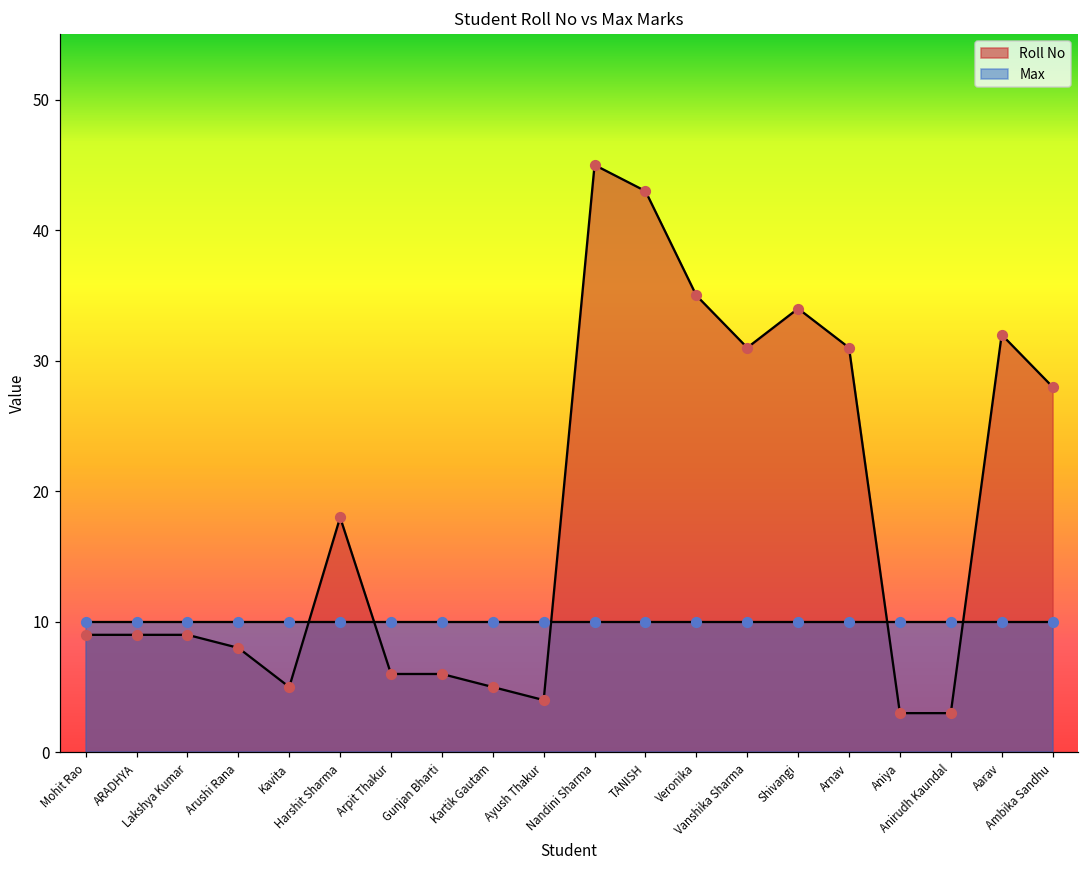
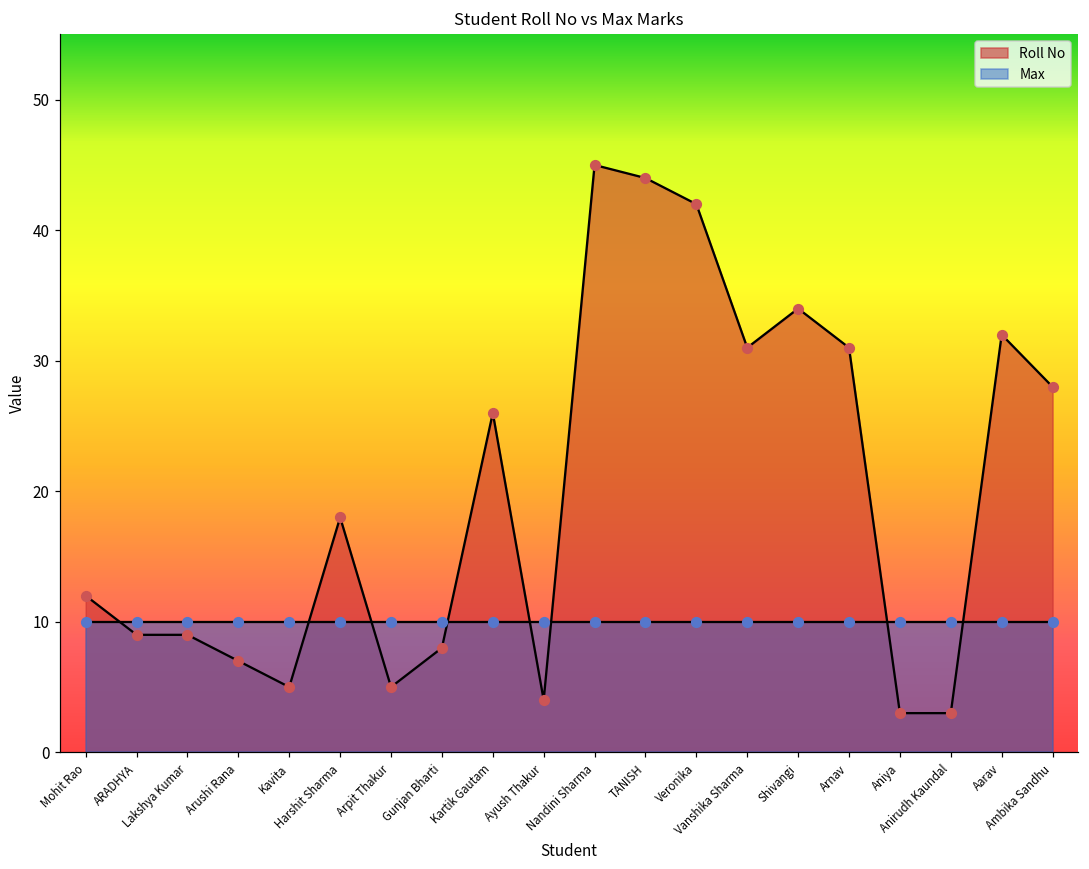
Roll No, Mohit Rao: 9 -> 12
Roll No, Arushi Rana: 8 -> 7
Roll No, Arpit Thakur: 6 -> 5
Roll No, Gunjan Bharti: 6 -> 8
Roll No, Kartik Gautam: 5 -> 26
Roll No, TANISH: 43 -> 44
Roll No, Veronika: 35 -> 42
